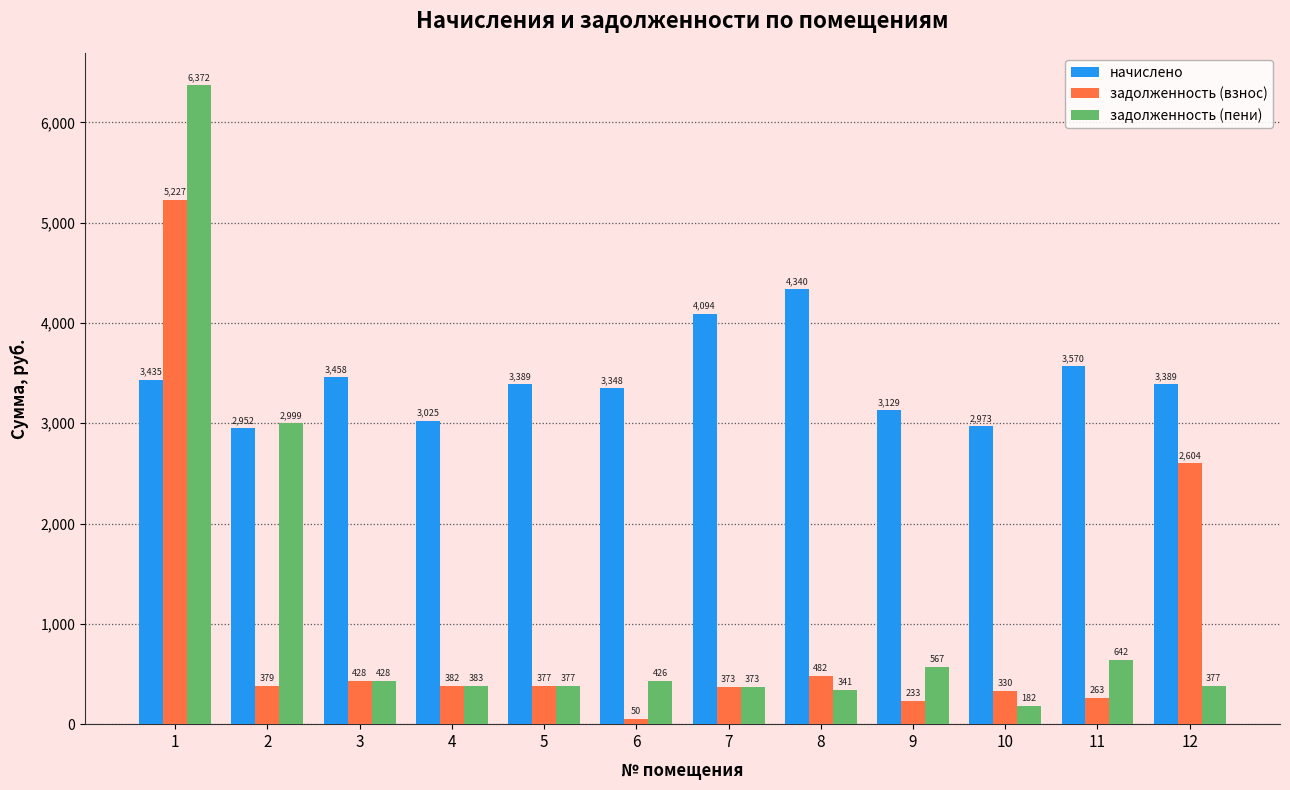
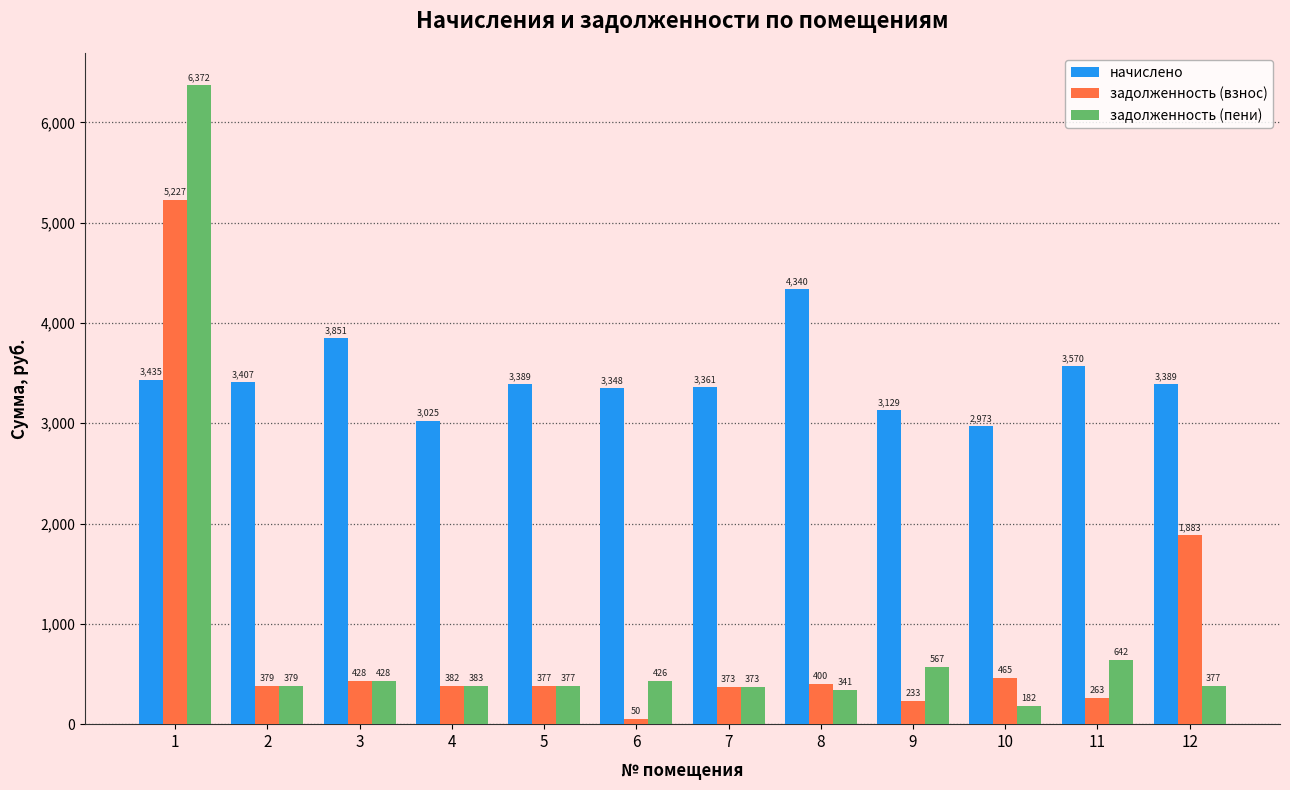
начислено, 2: 2,952 -> 3,407
задолженность (пени), 2: 2,999 -> 379
начислено, 3: 3,458 -> 3,851
начислено, 7: 4,094 -> 3,361
задолженность (взнос), 8: 482 -> 400
задолженность (взнос), 10: 330 -> 465
задолженность (взнос), 12: 2,604 -> 1,883
